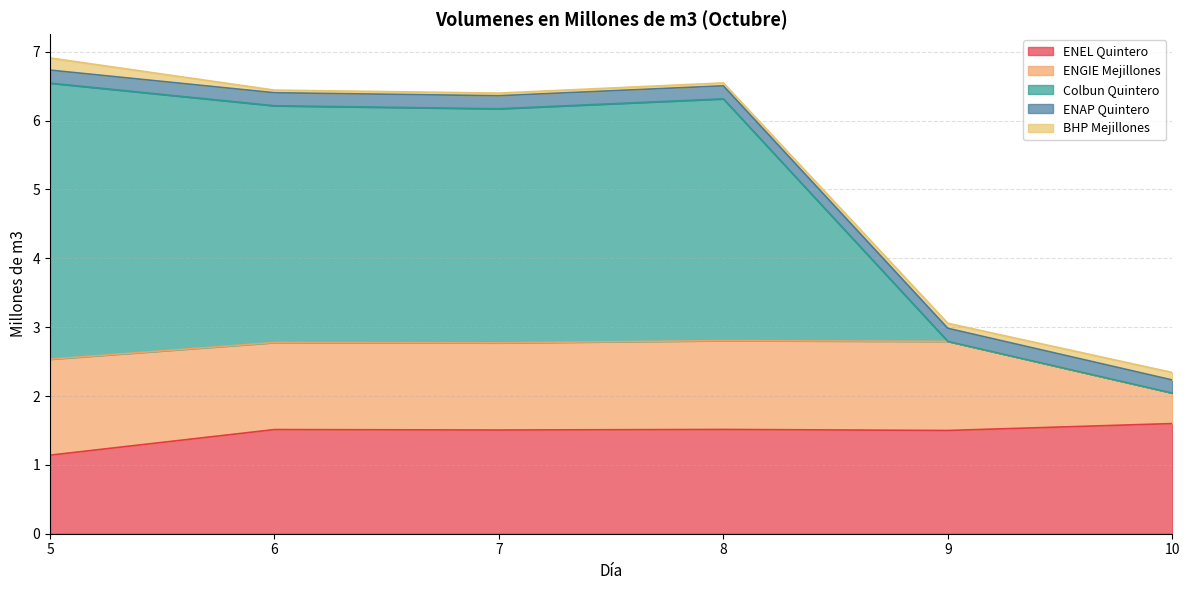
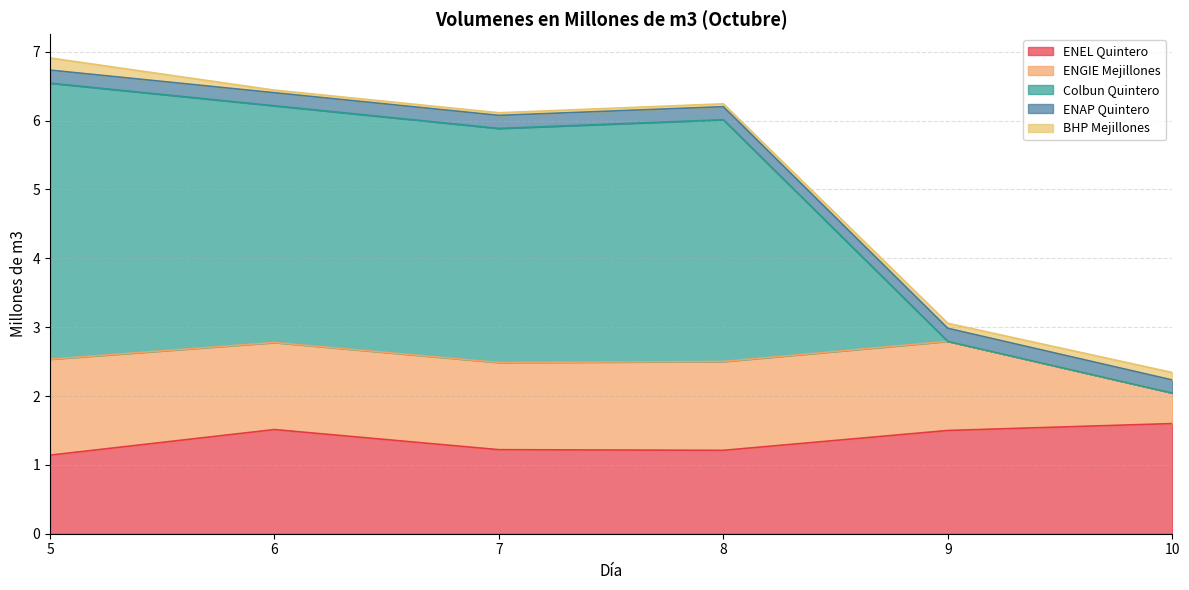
ENEL Quintero, 7: 1.5 -> 1.2
ENEL Quintero, 8: 1.5 -> 1.2
